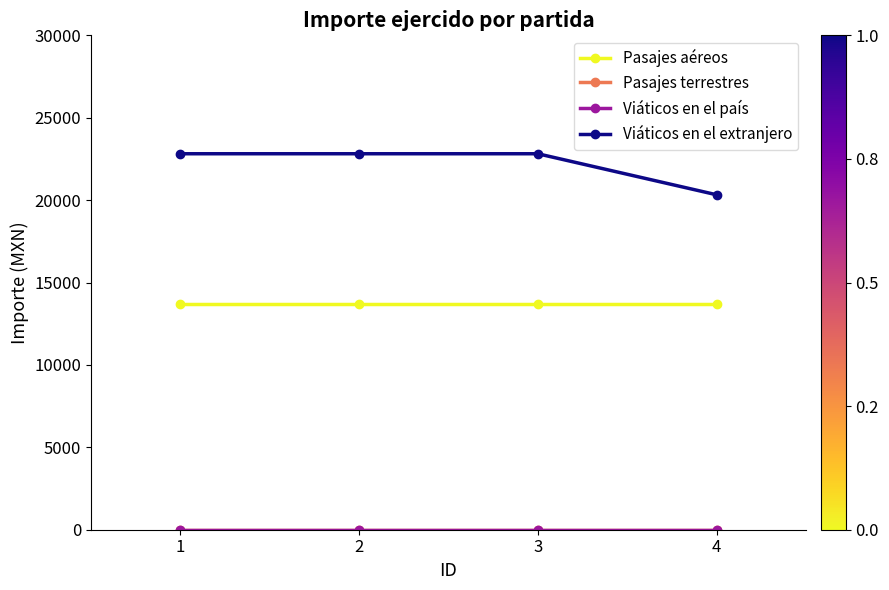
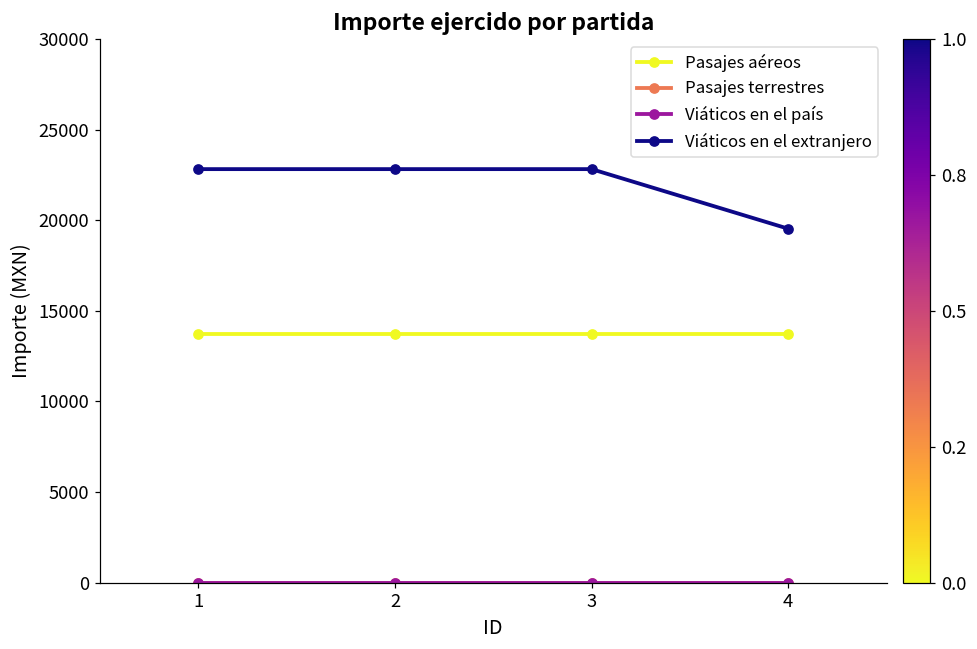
Viáticos en el extranjero, 4: 20300 -> 19500
